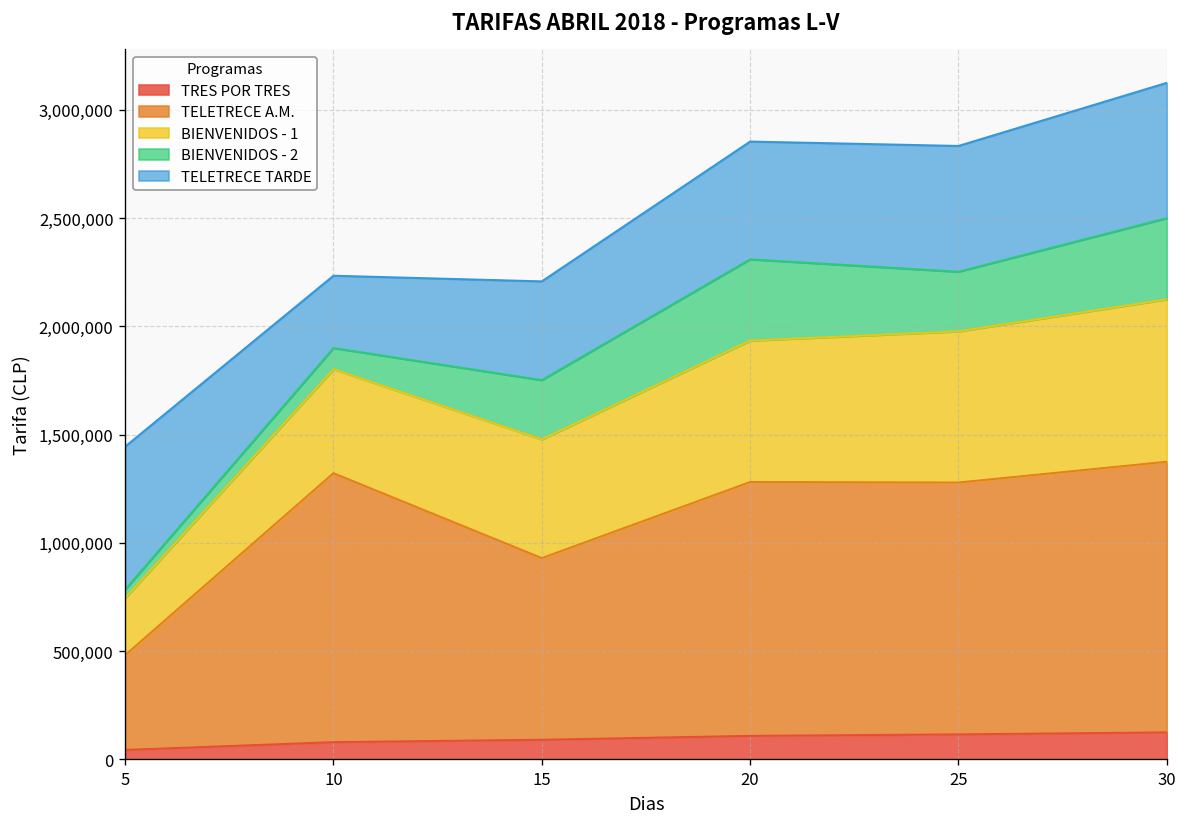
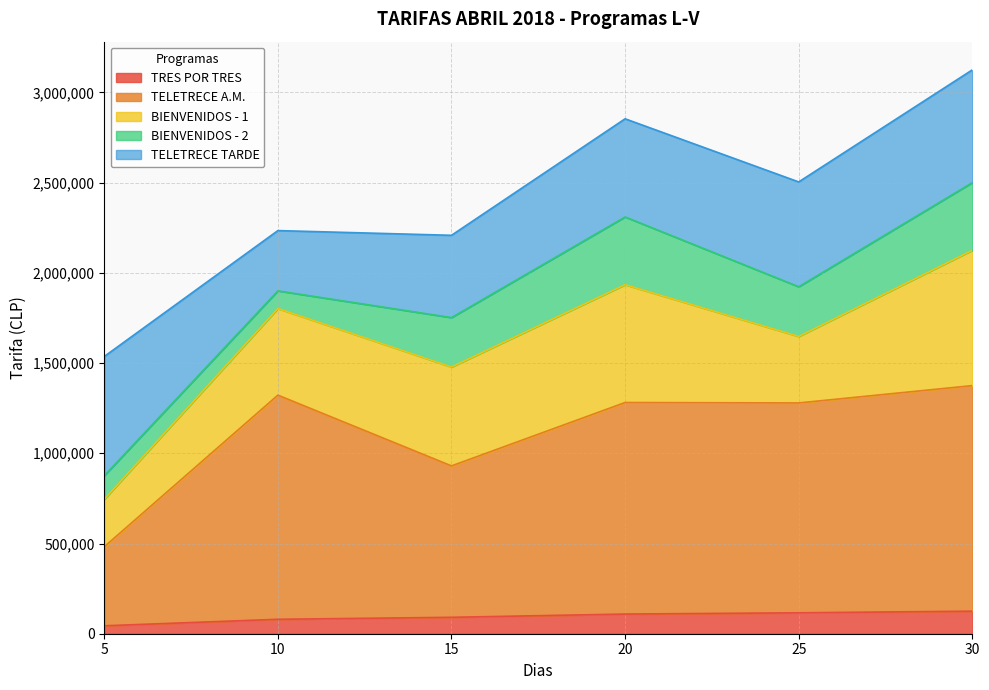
BIENVENIDOS - 2, 5: 40,000 -> 130,000
BIENVENIDOS - 1, 25: 700,000 -> 370,000
